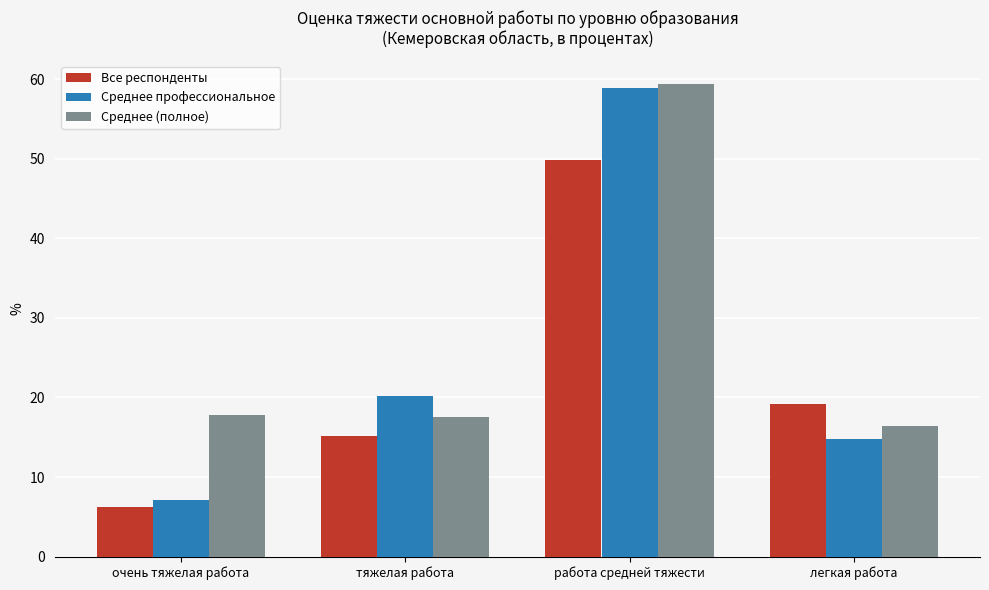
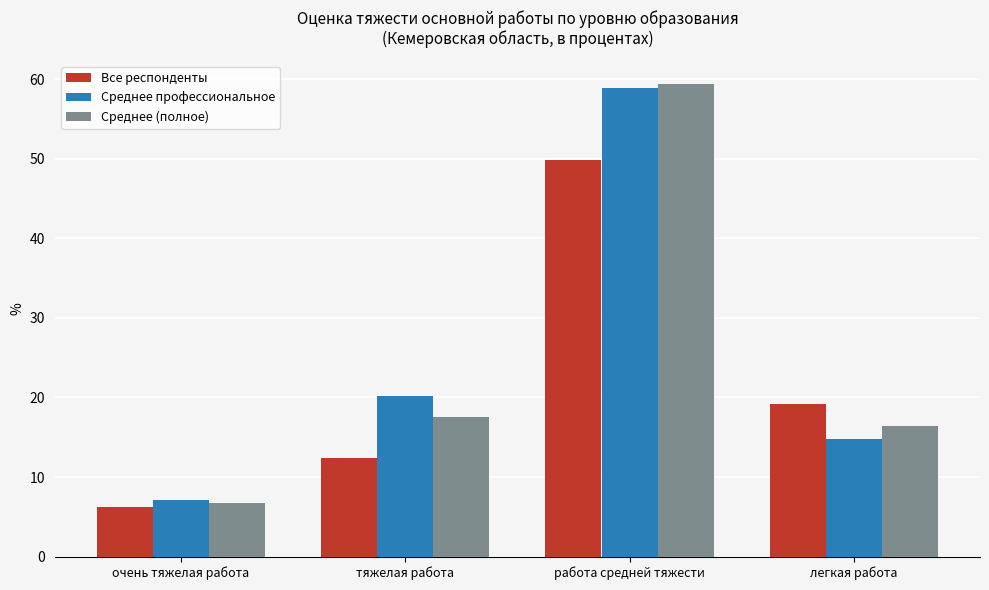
Среднее (полное), очень тяжелая работа: 18 -> 7
Все респонденты, тяжелая работа: 15 -> 12
